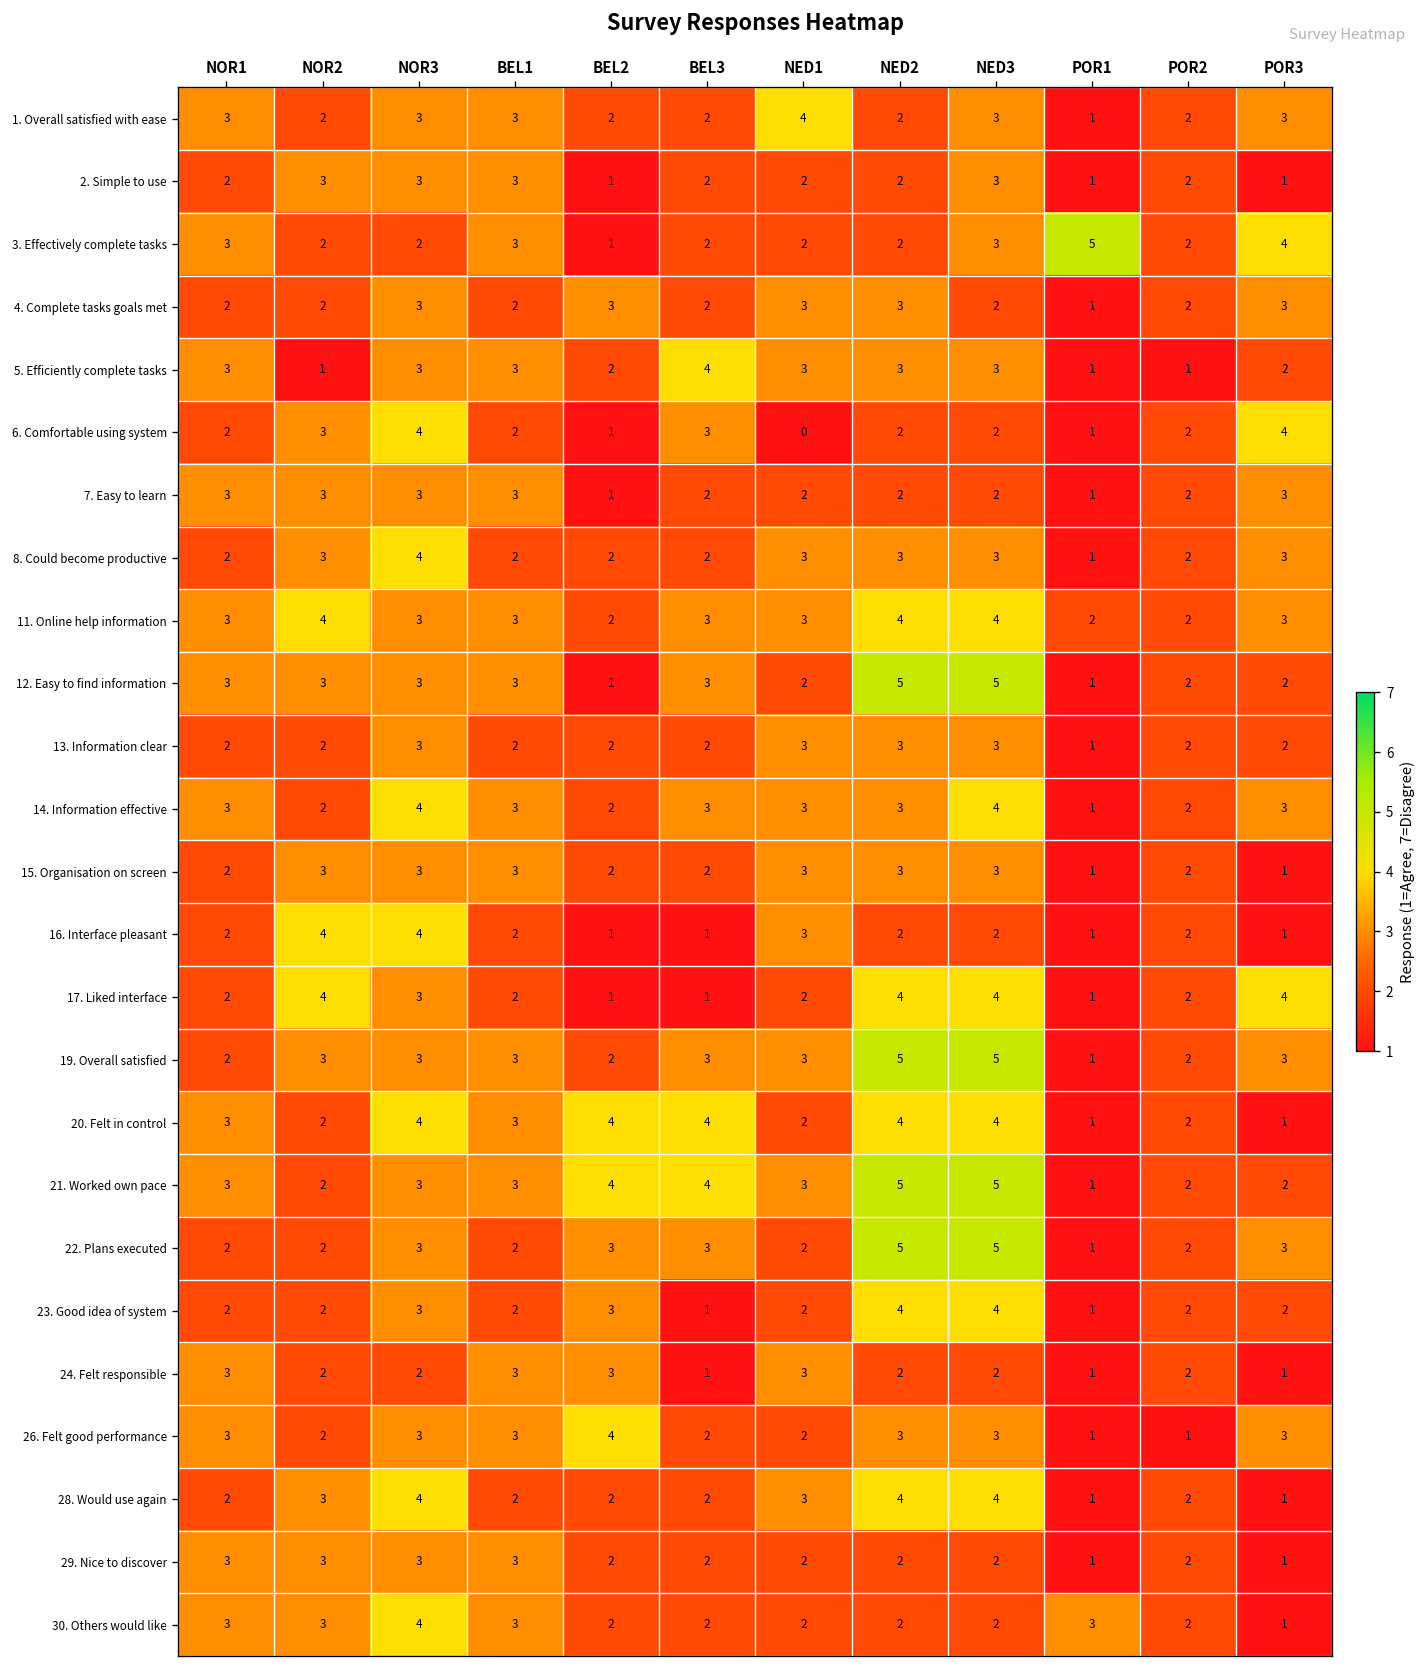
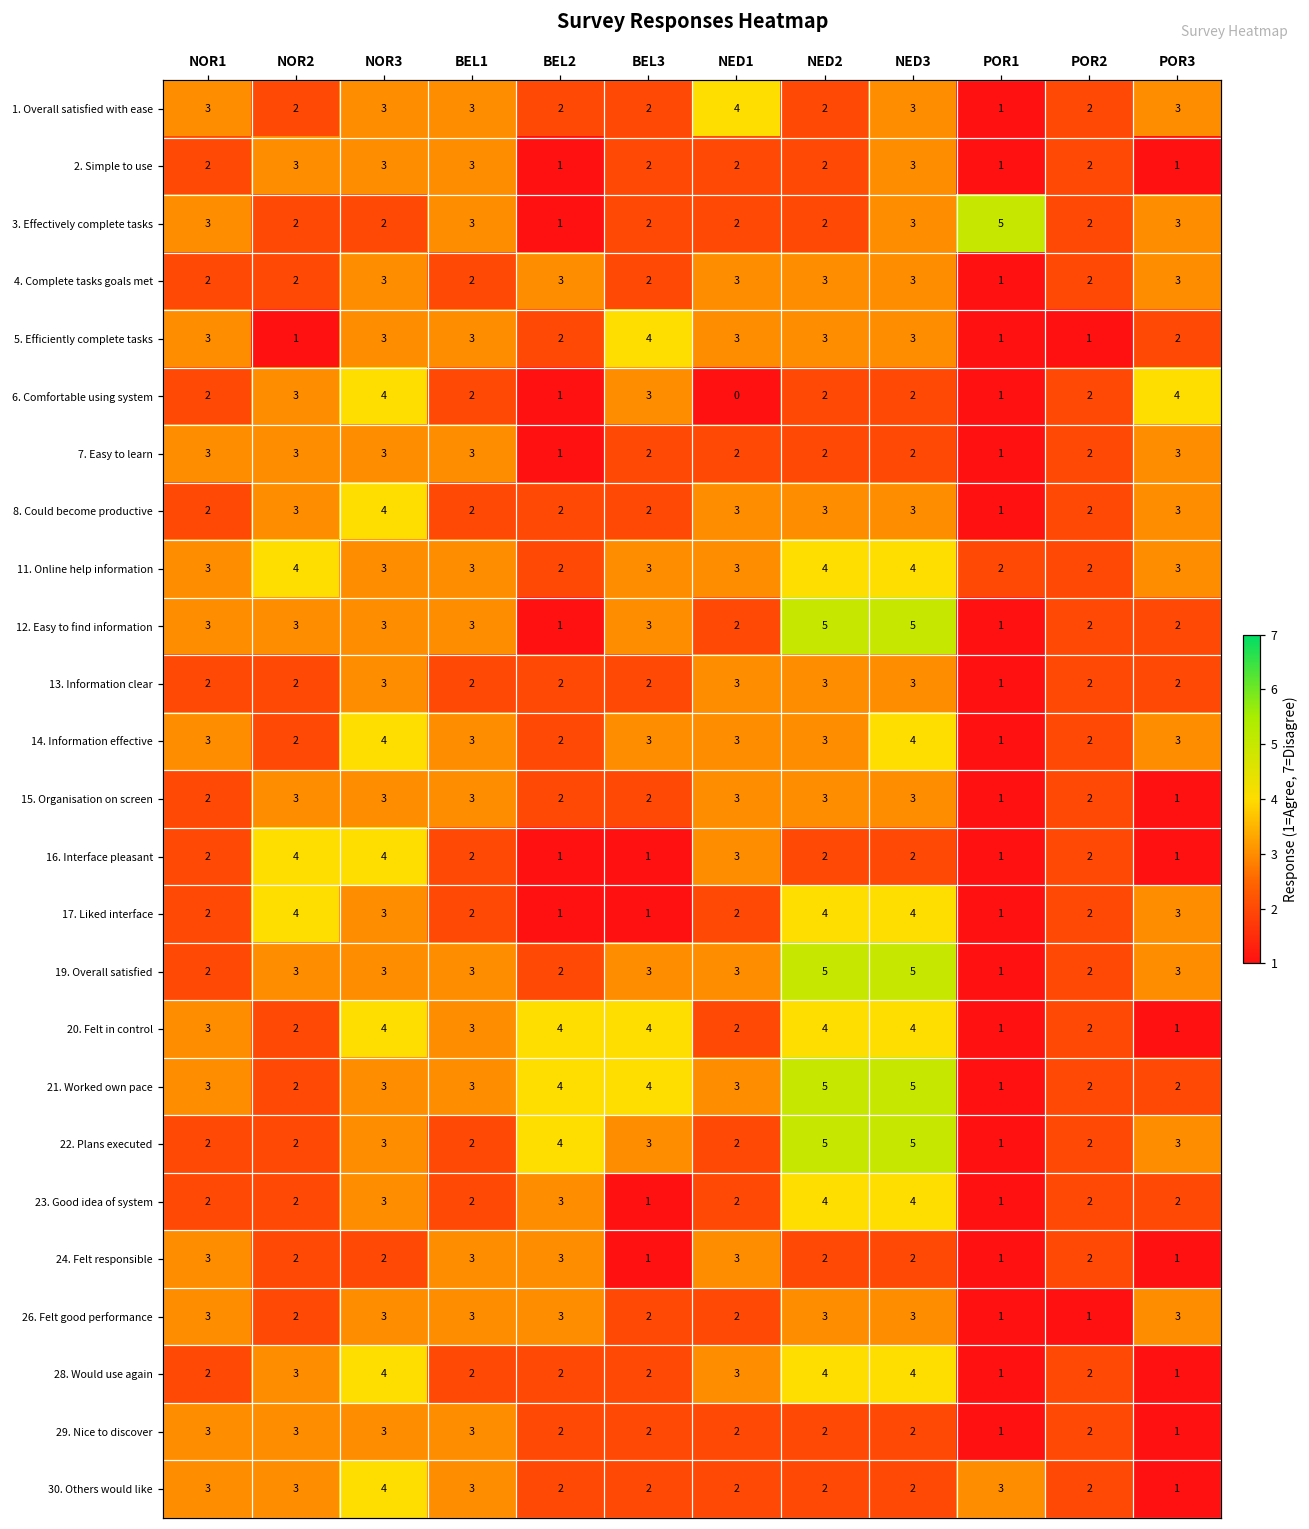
3. Effectively complete tasks, POR3: 4 -> 3
4. Complete tasks goals met, NED3: 2 -> 3
17. Liked interface, POR3: 4 -> 3
22. Plans executed, BEL2: 3 -> 4
26. Felt good performance, BEL2: 4 -> 3
